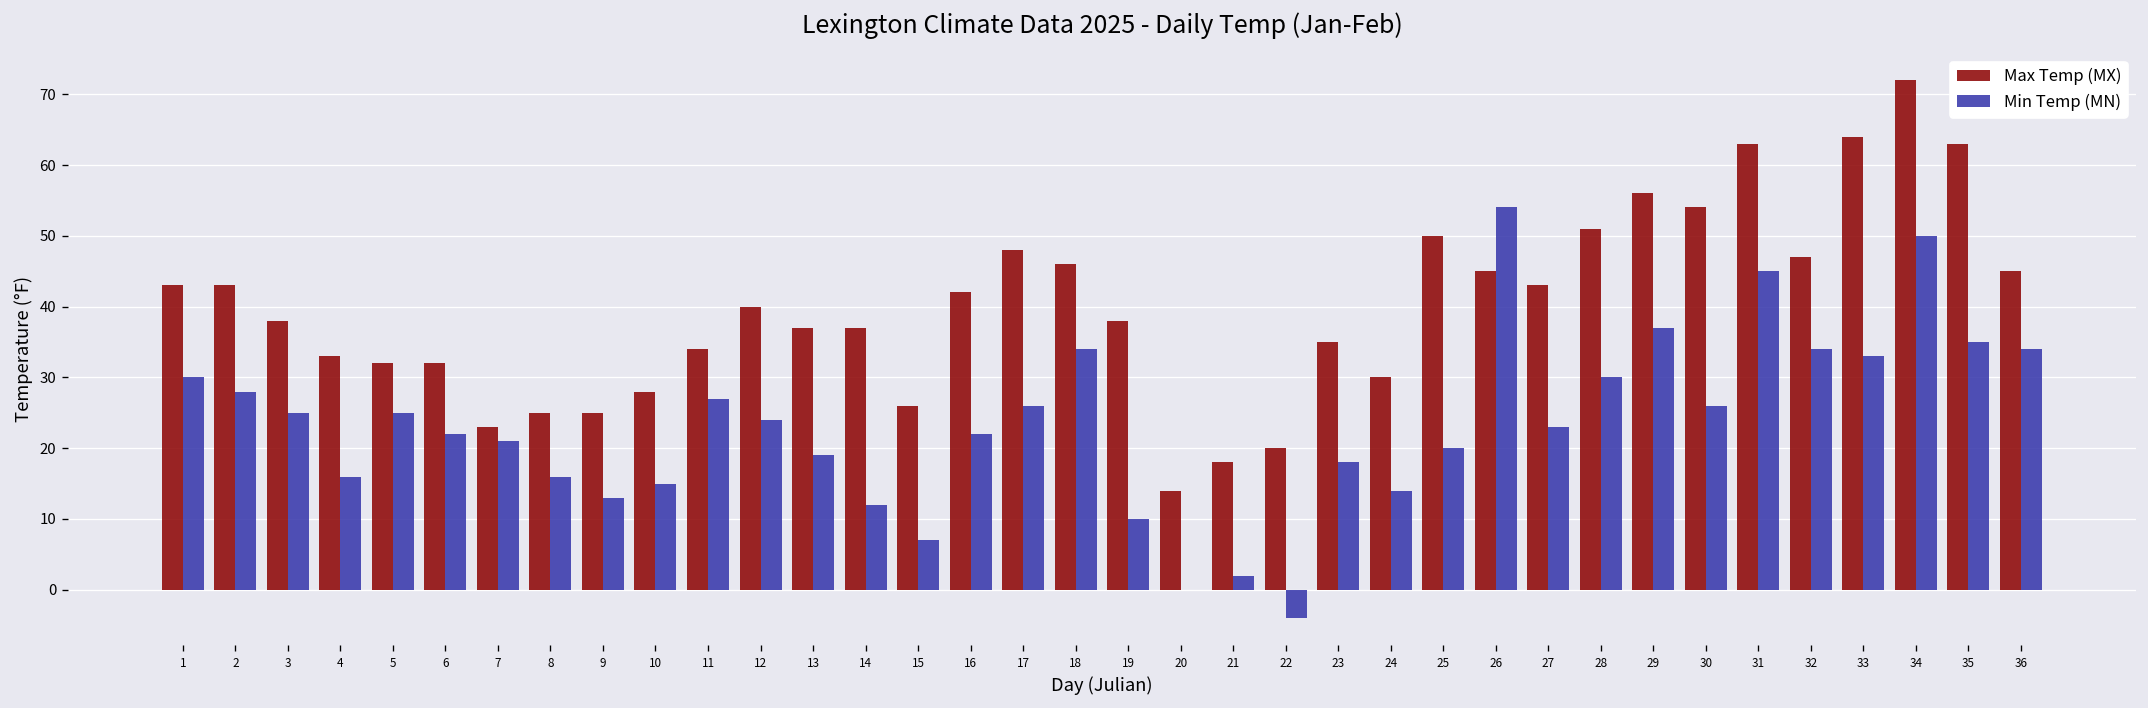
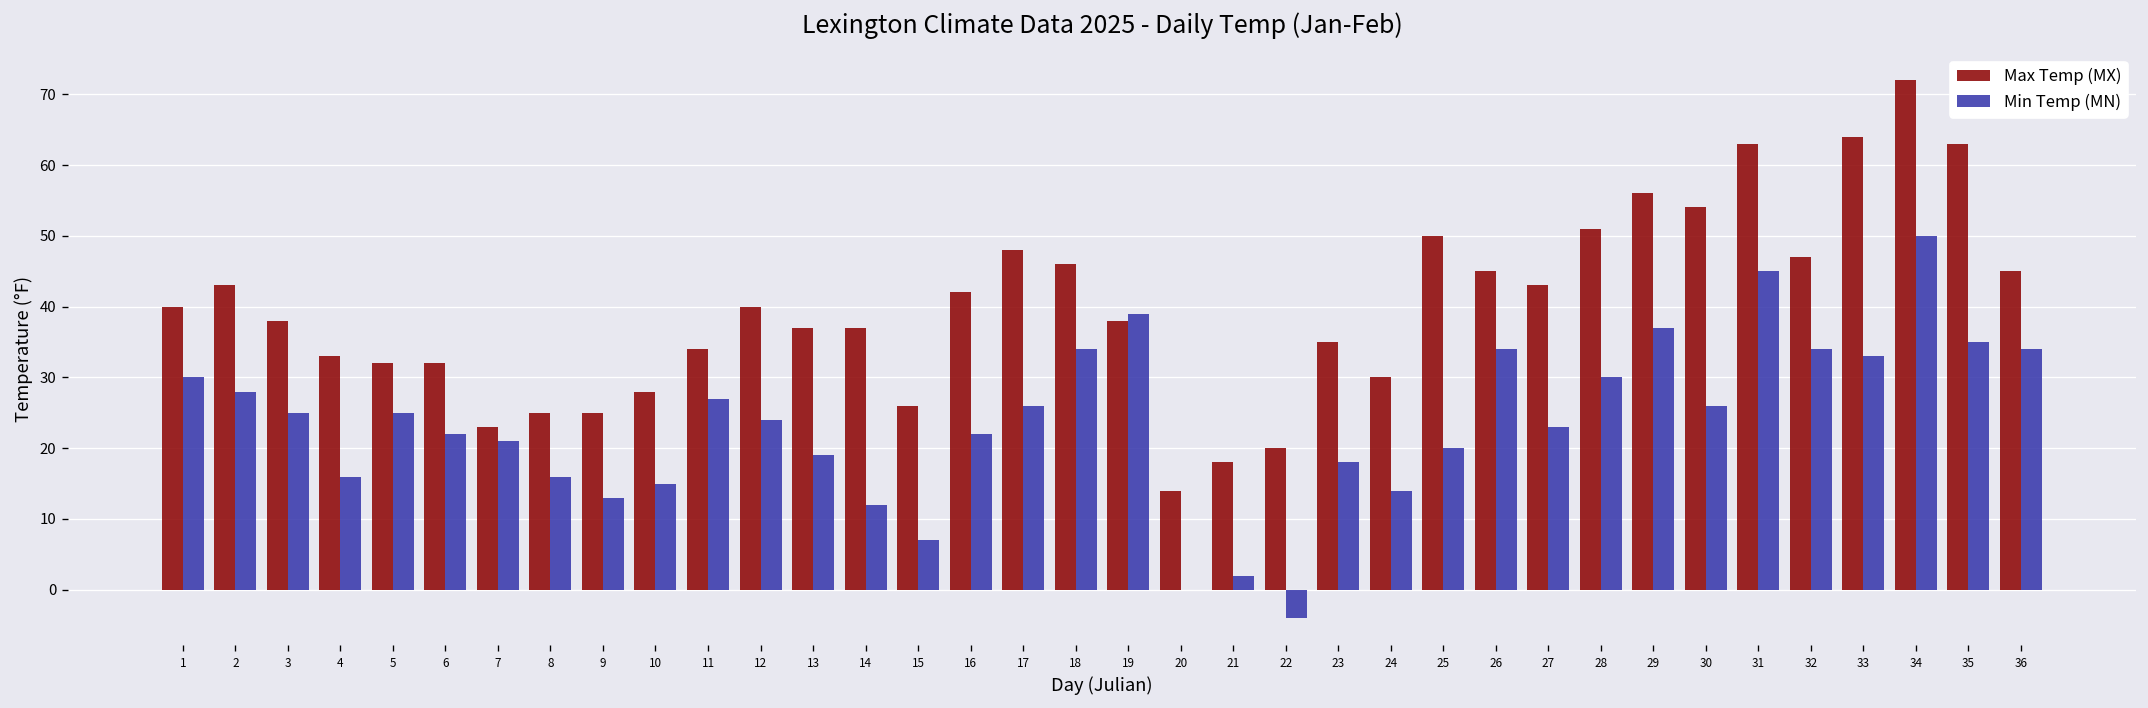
Max Temp (MX), 1: 43 -> 40
Min Temp (MN), 19: 10 -> 39
Min Temp (MN), 26: 54 -> 34
